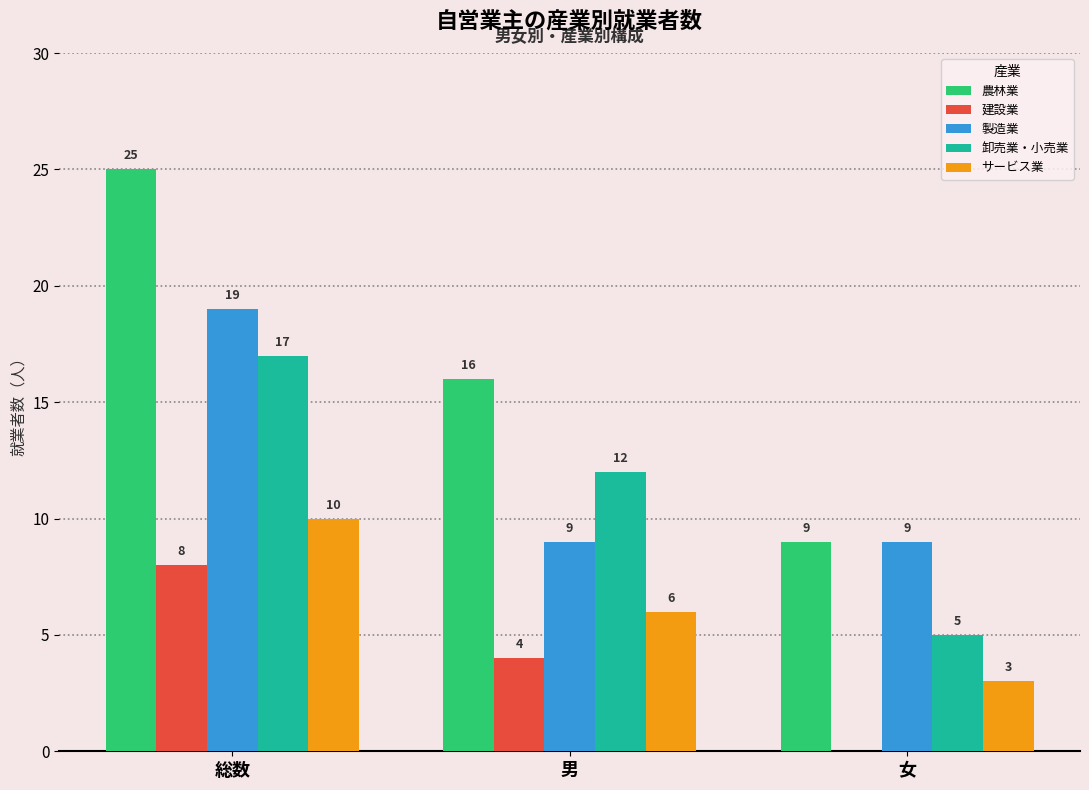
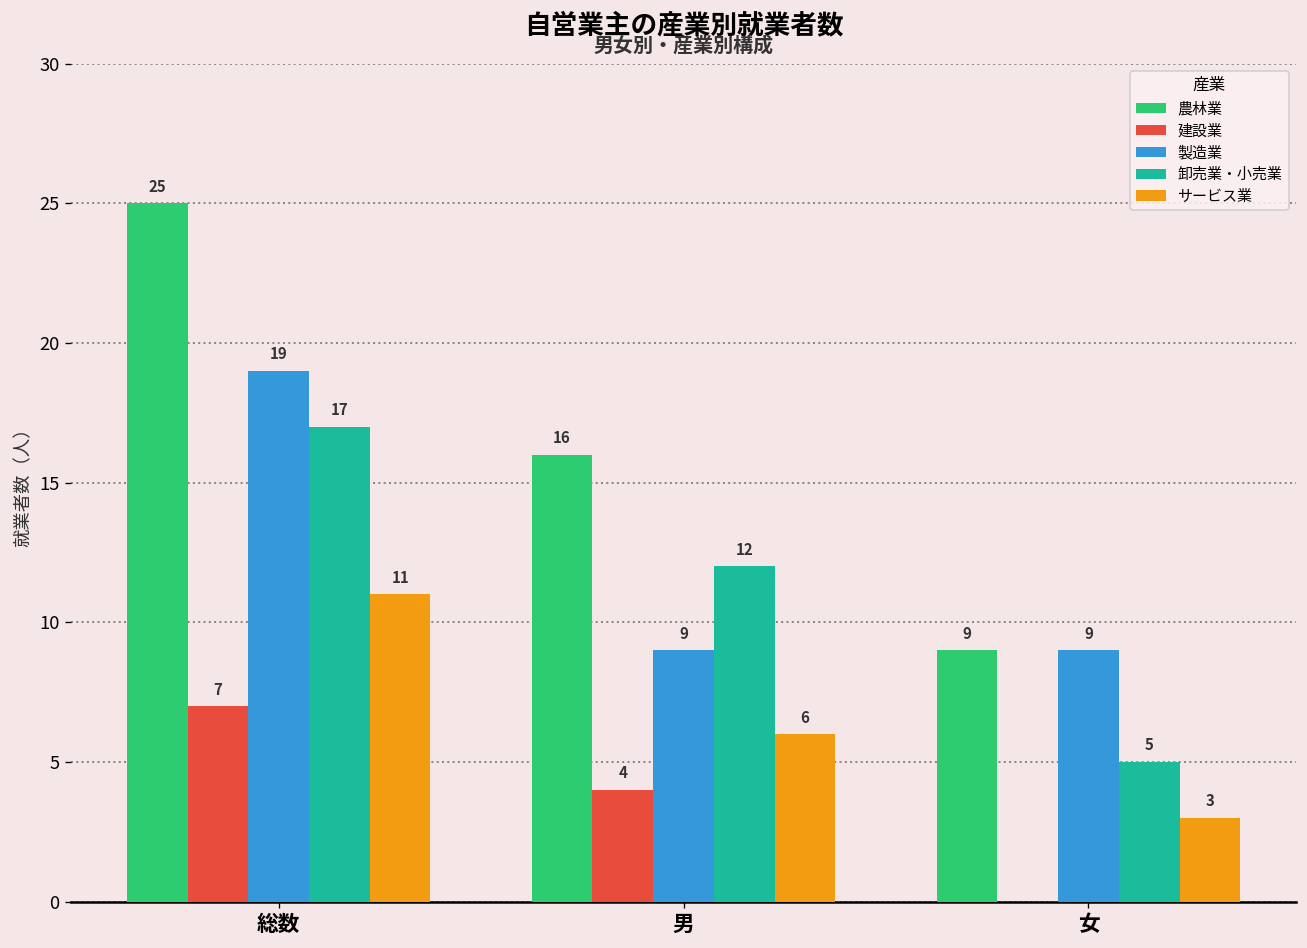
建設業, 総数: 8 -> 7
サービス業, 総数: 10 -> 11
